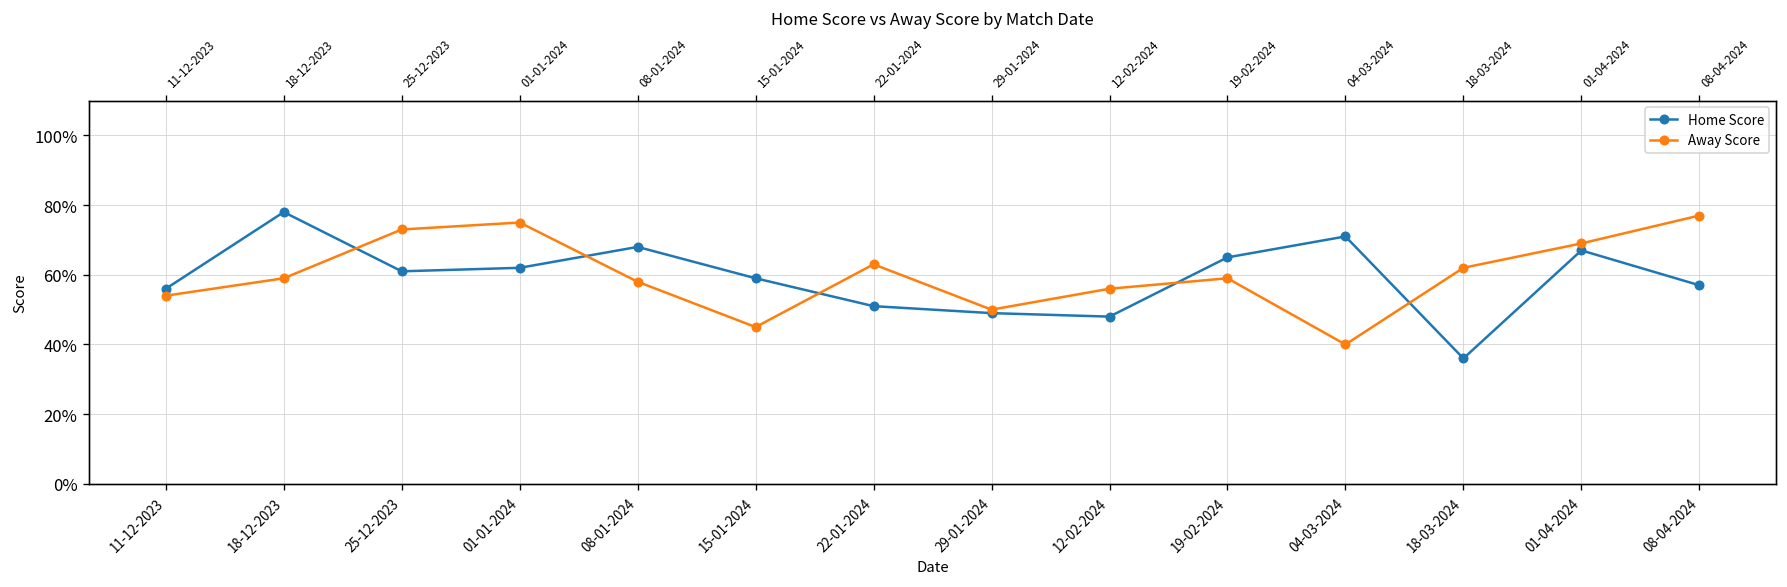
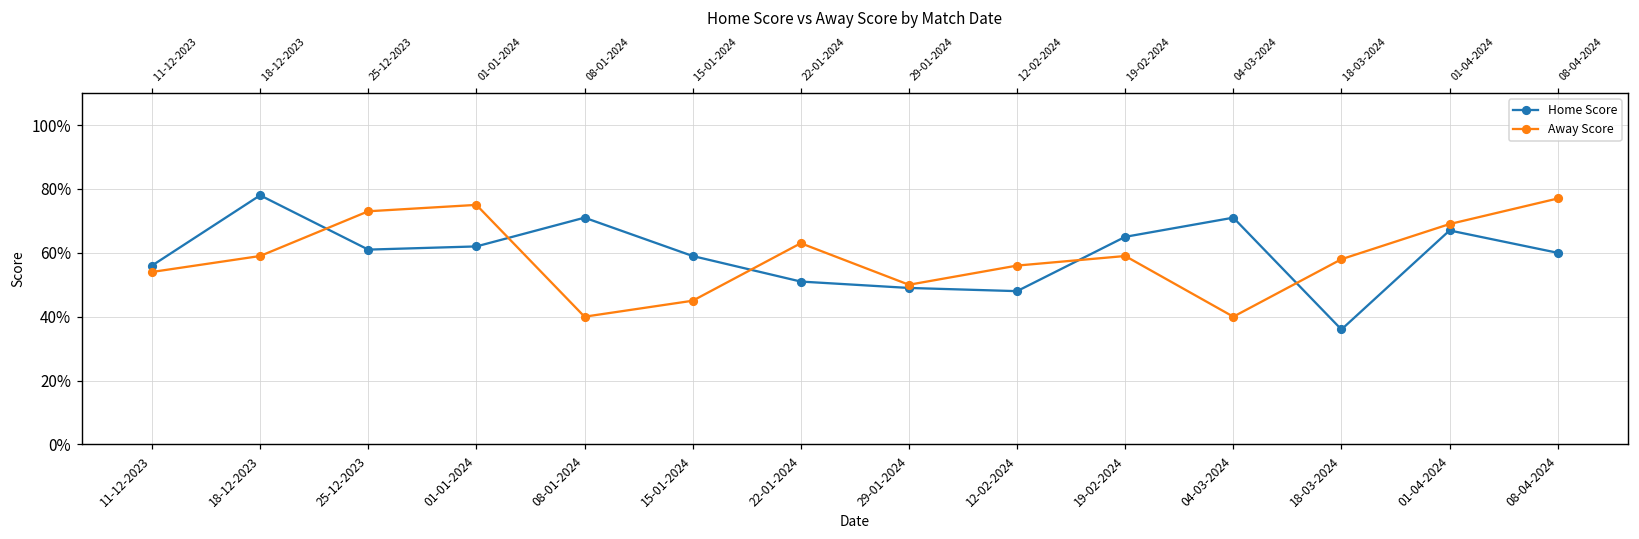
Home Score, 08-01-2024: 68% -> 71%
Away Score, 08-01-2024: 58% -> 40%
Away Score, 18-03-2024: 62% -> 58%
Home Score, 08-04-2024: 57% -> 60%
